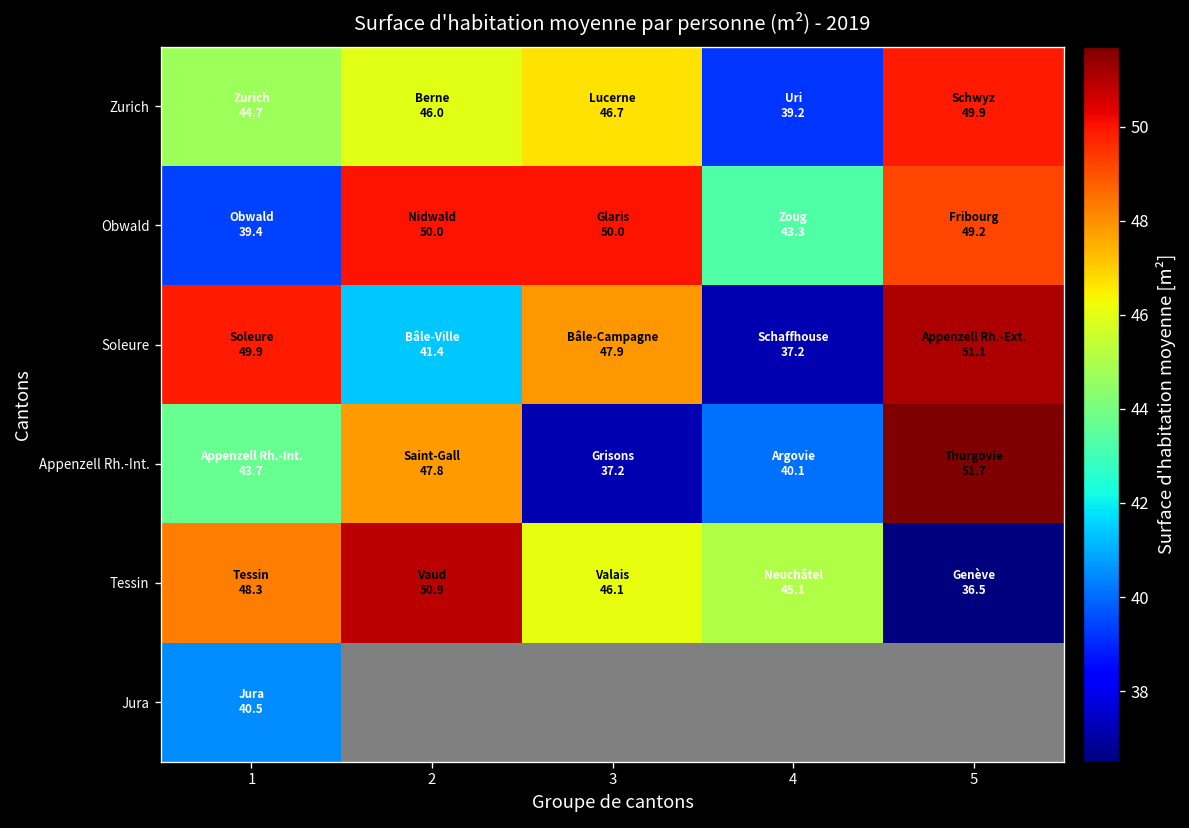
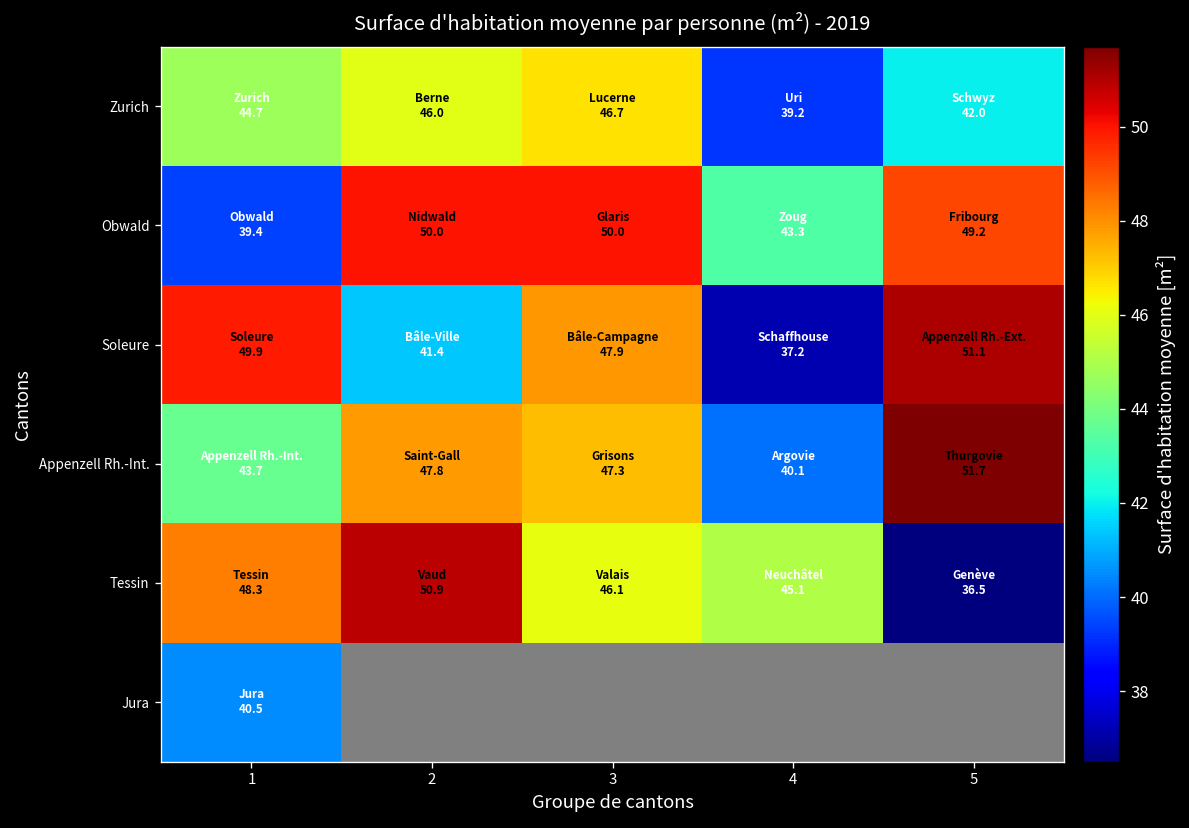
Zurich, 5: 49.9 -> 42.0
Appenzell Rh.-Int., 3: 37.2 -> 47.3
